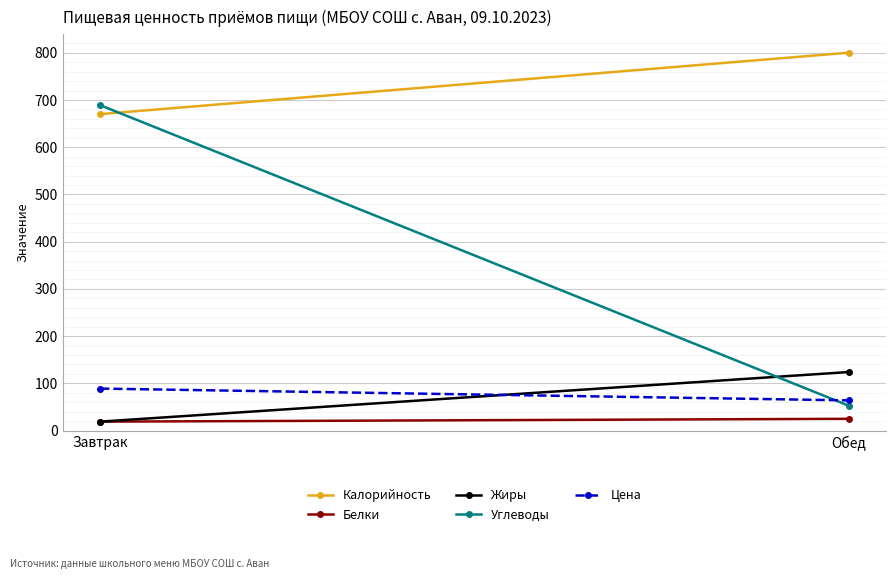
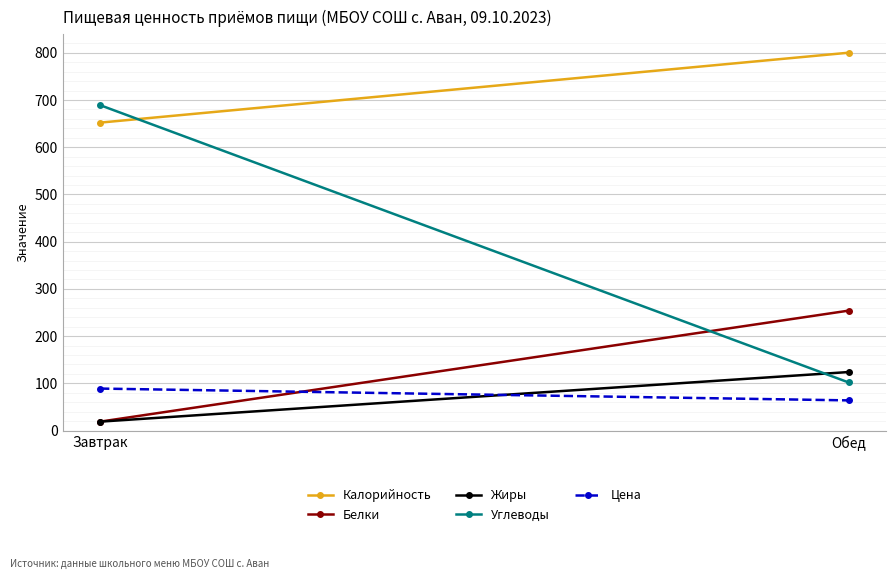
Калорийность, Завтрак: 670 -> 650
Белки, Обед: 30 -> 250
Углеводы, Обед: 50 -> 100
